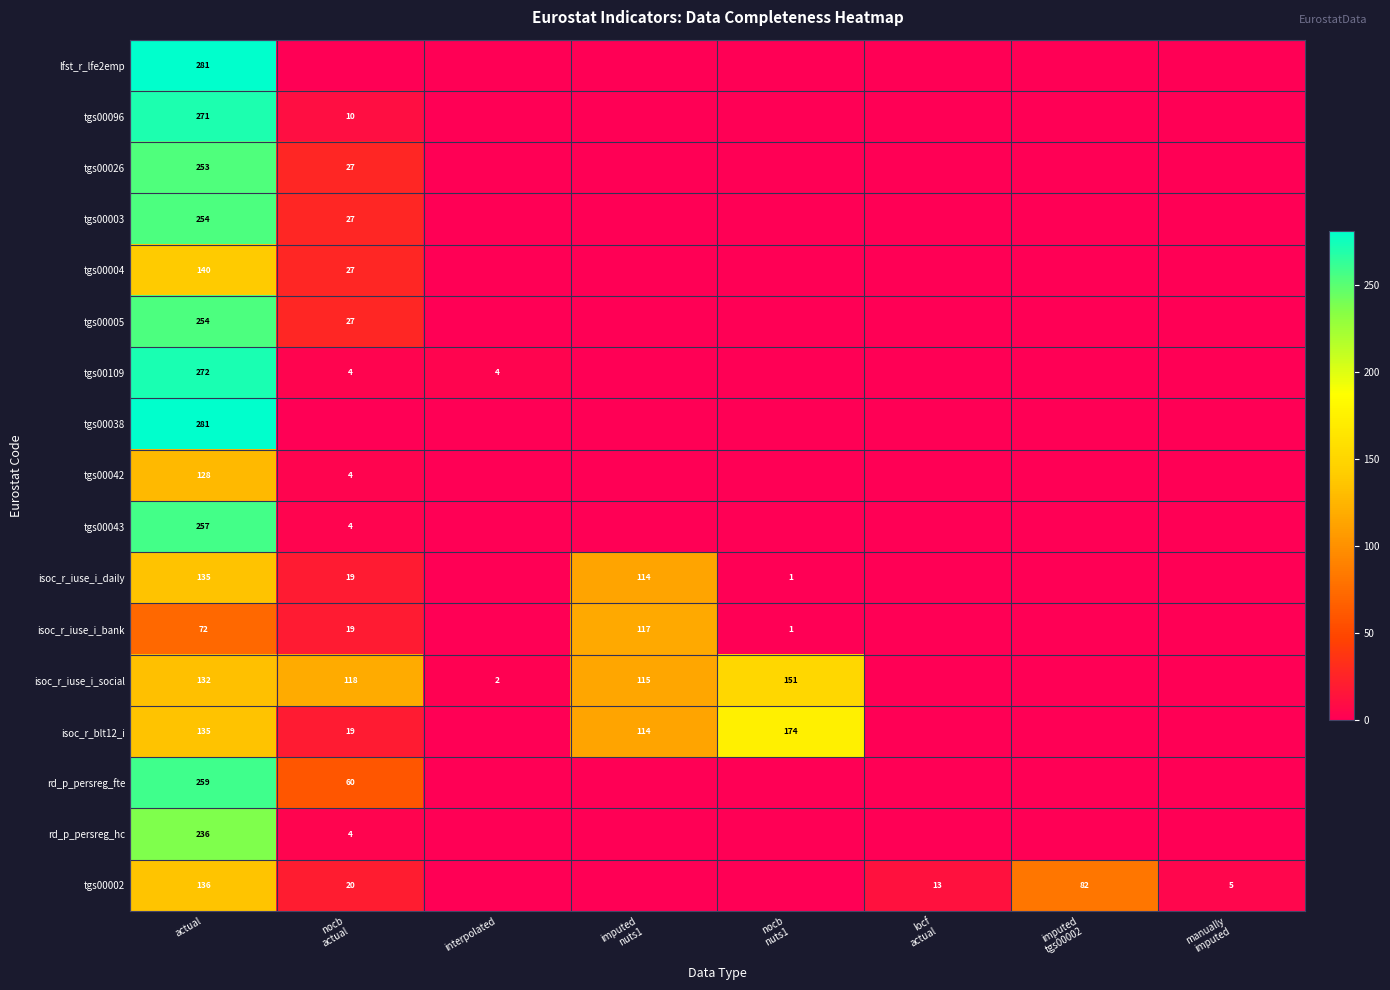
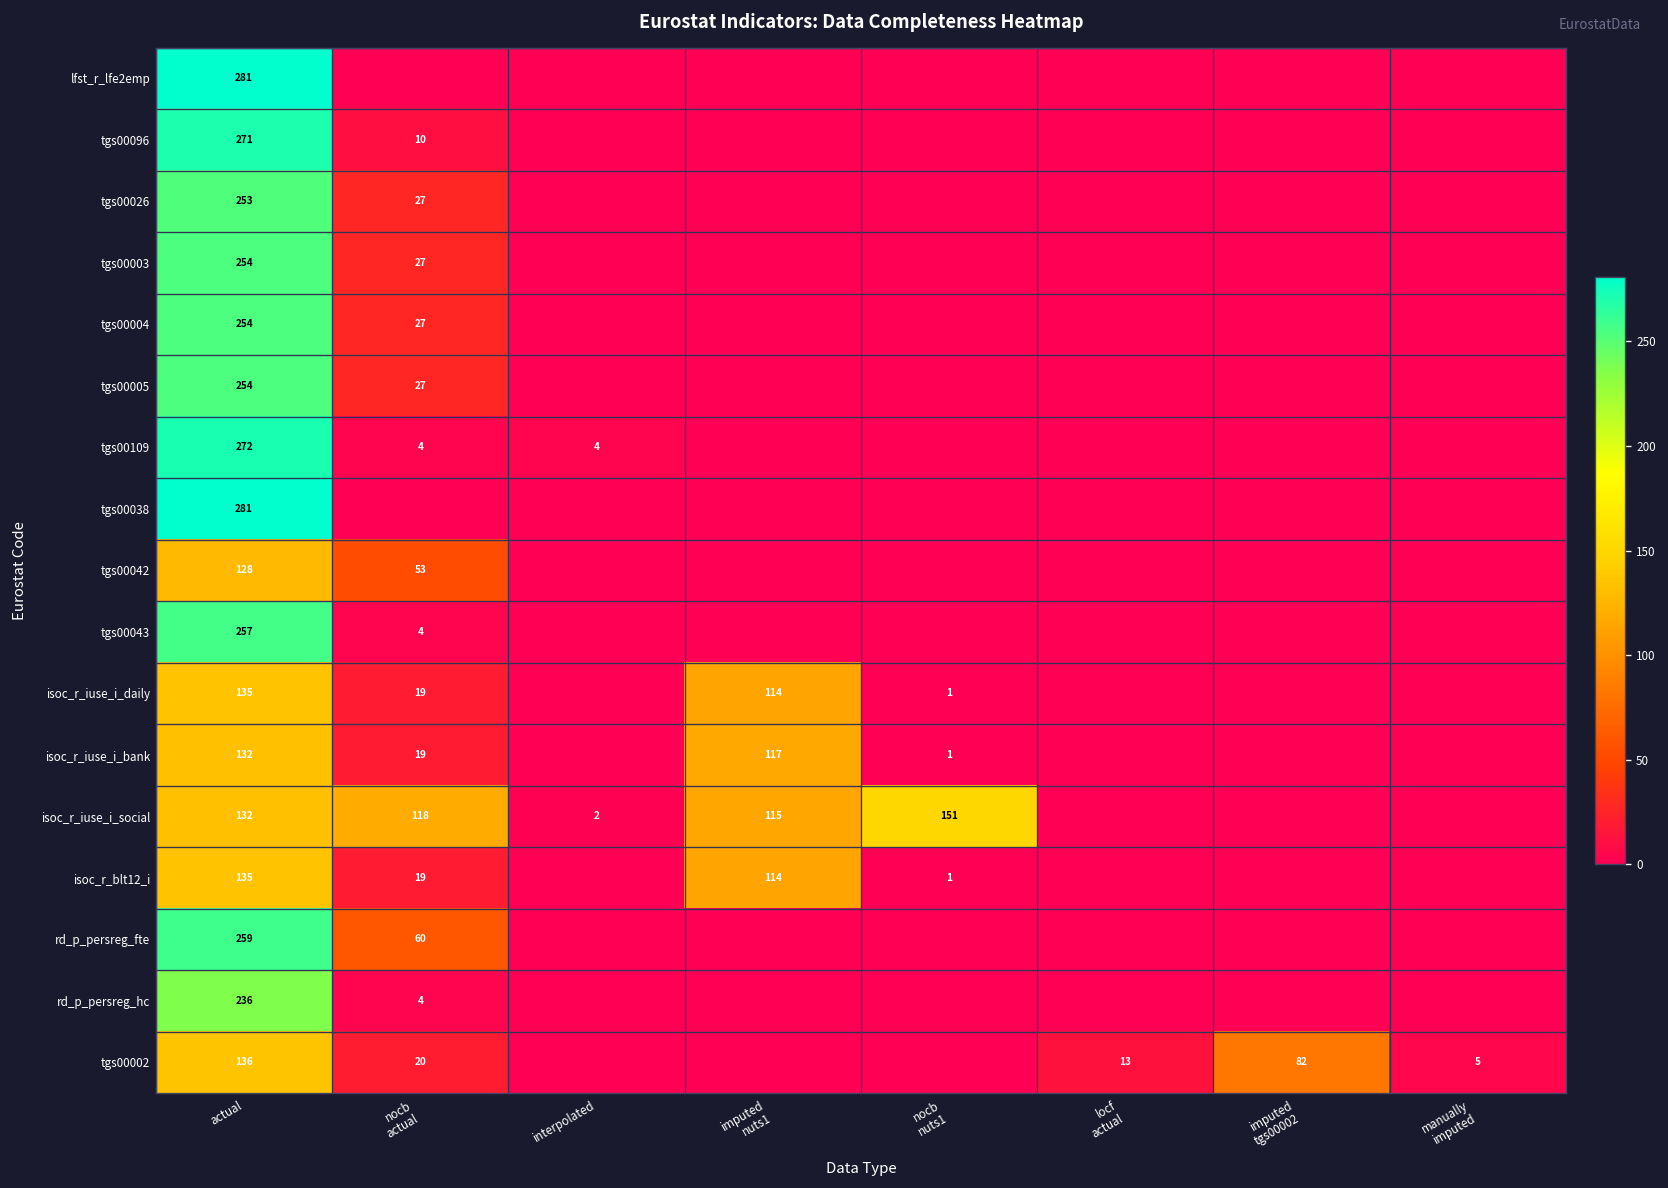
tgs00004, actual: 140 -> 254
tgs00042, nocb actual: 4 -> 53
isoc_r_iuse_i_bank, actual: 72 -> 132
isoc_r_blt12_i, nocb nuts1: 174 -> 1
